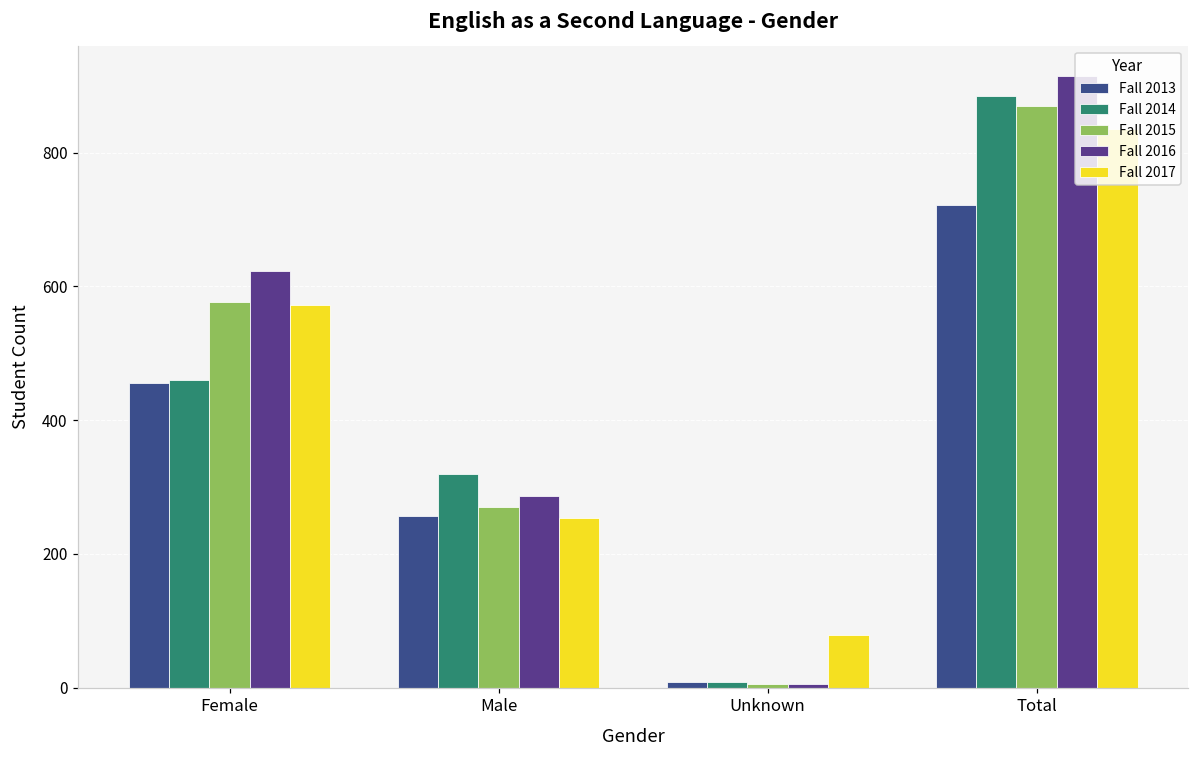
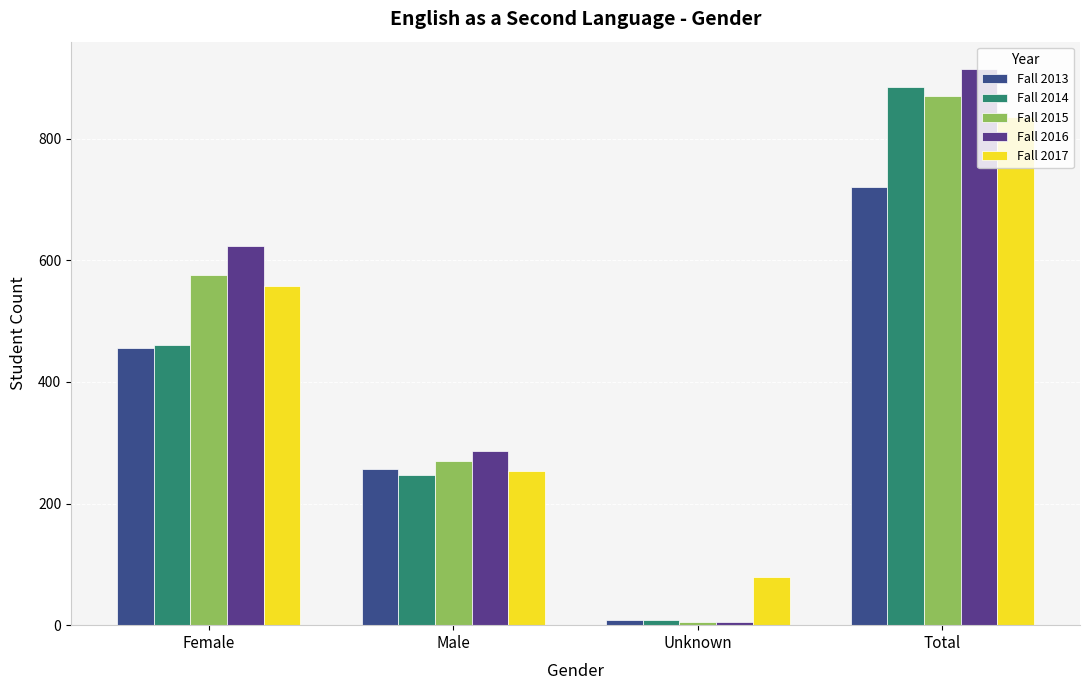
Fall 2017, Female: 570 -> 560
Fall 2014, Male: 320 -> 250
